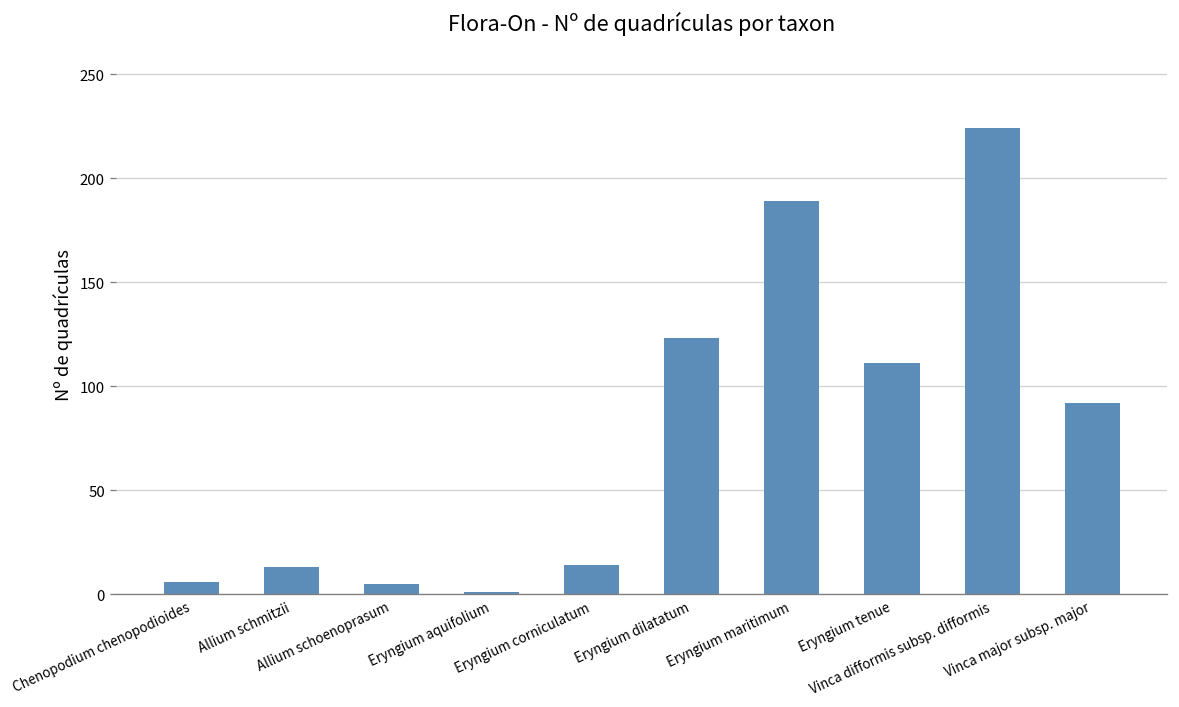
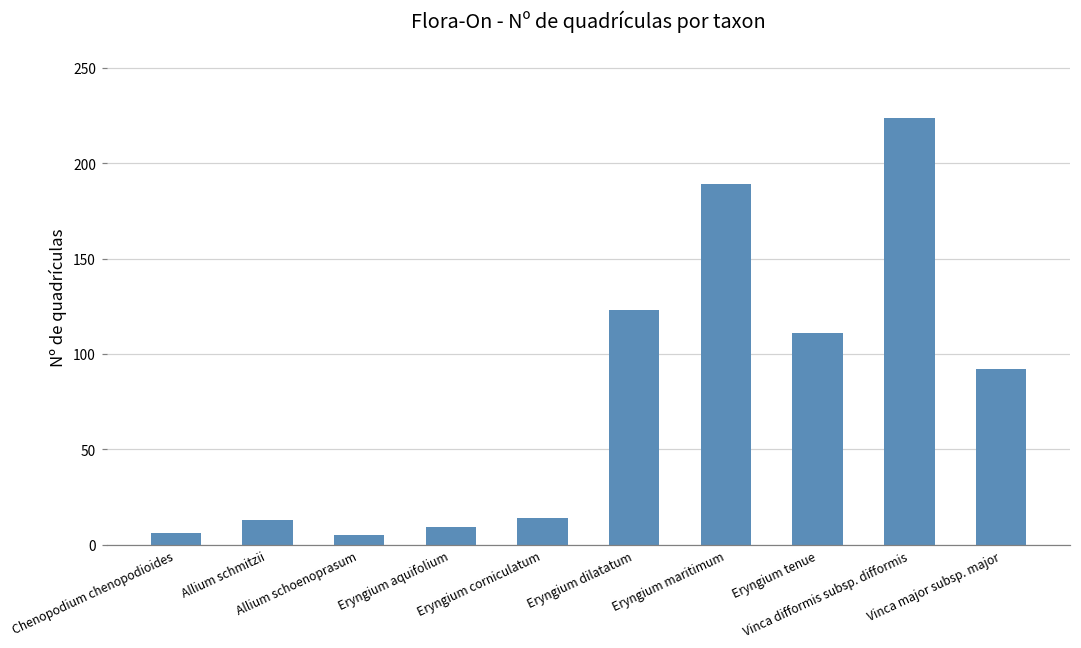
Eryngium aquifolium: 1 -> 9
